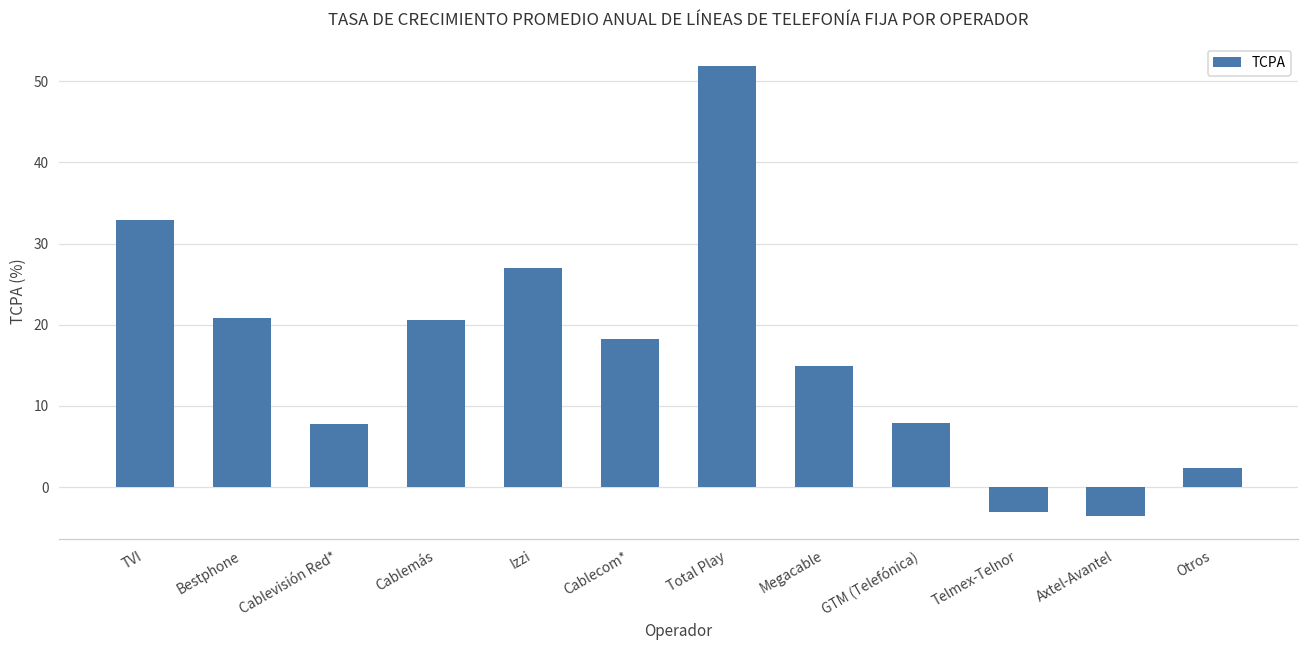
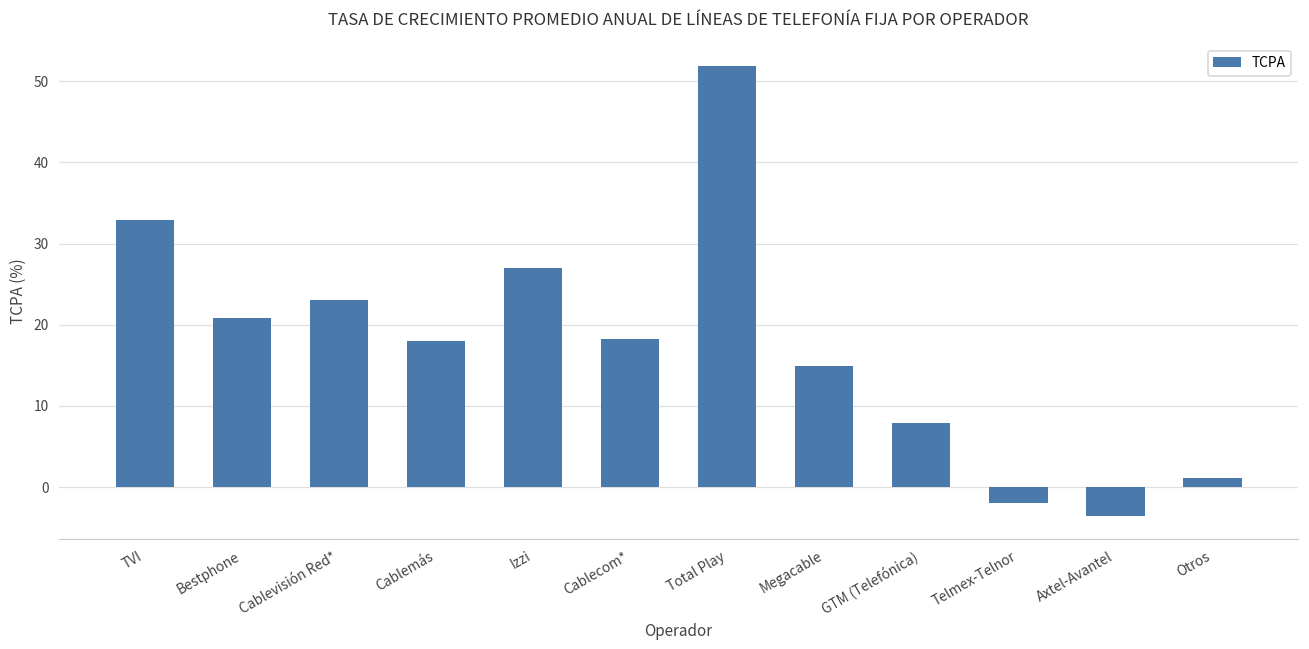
Cablevisión Red*: 8 -> 23
Cablemás: 21 -> 18
Telmex-Telnor: -3 -> -2
Otros: 2 -> 1
